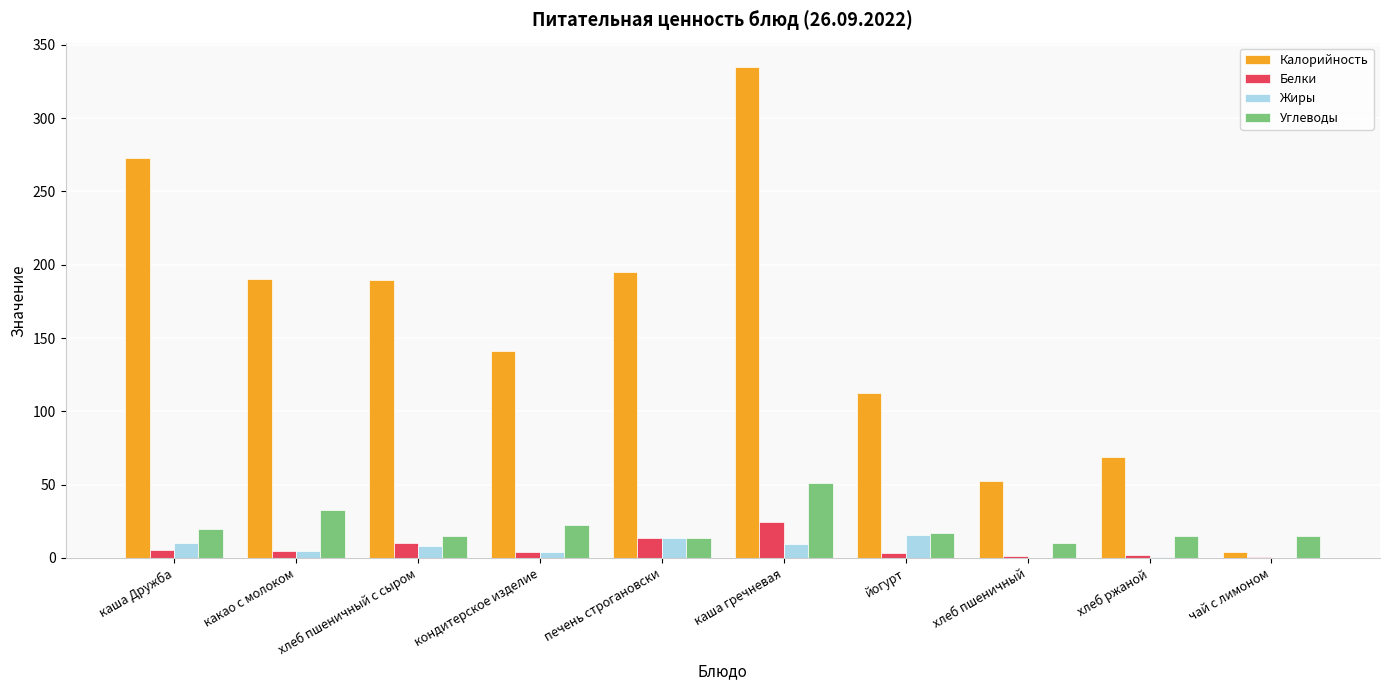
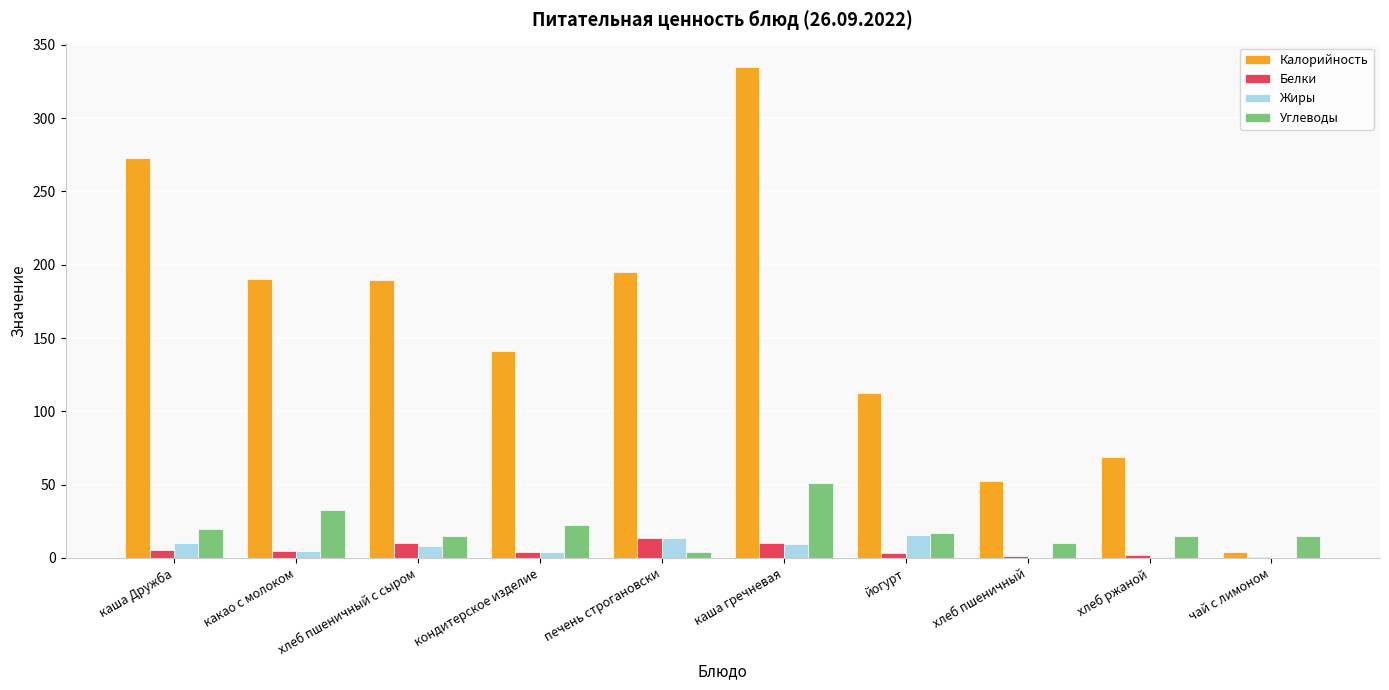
Углеводы, печень строгановски: 13 -> 4
Белки, каша гречневая: 25 -> 10
